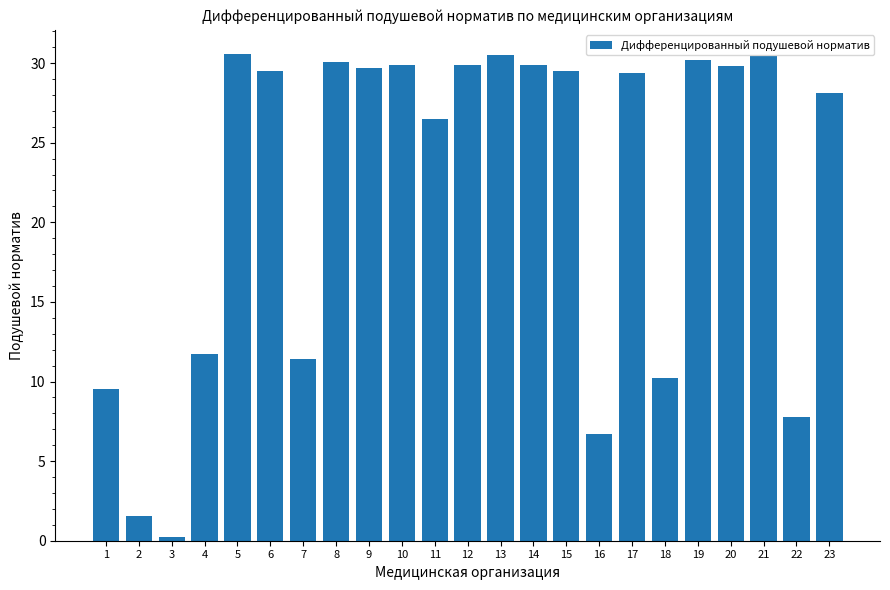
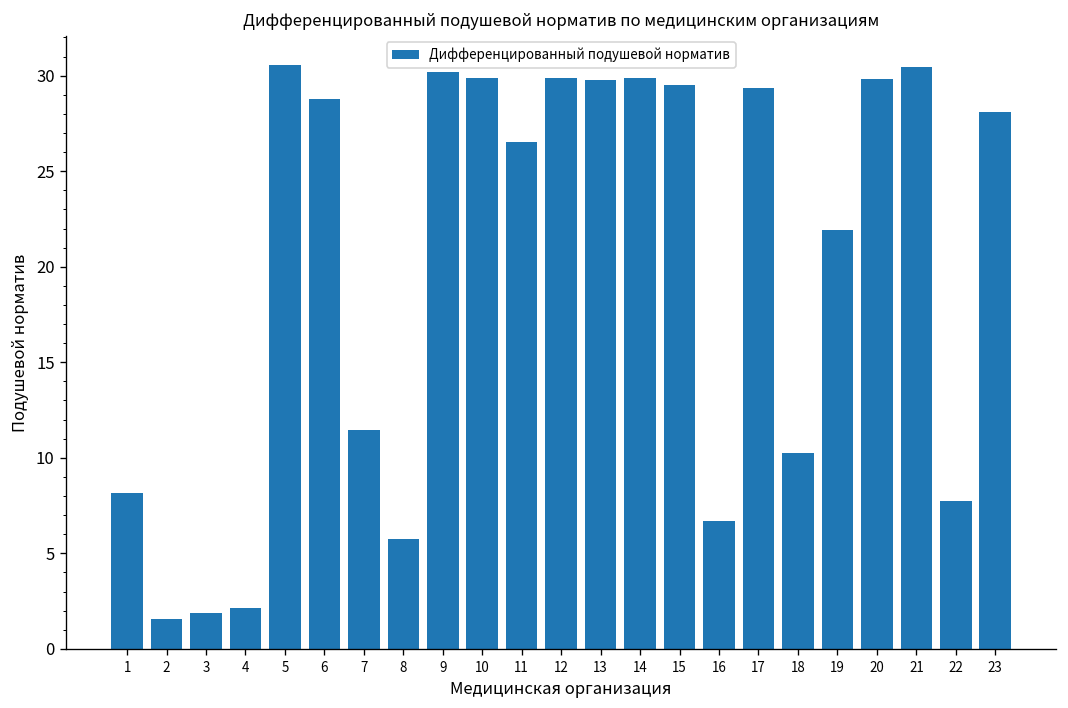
1: 9.6 -> 8.2
3: 0.2 -> 1.9
4: 11.7 -> 2.2
6: 29.5 -> 28.8
8: 30.1 -> 5.8
9: 29.7 -> 30.2
13: 30.5 -> 29.8
19: 30.2 -> 21.9
